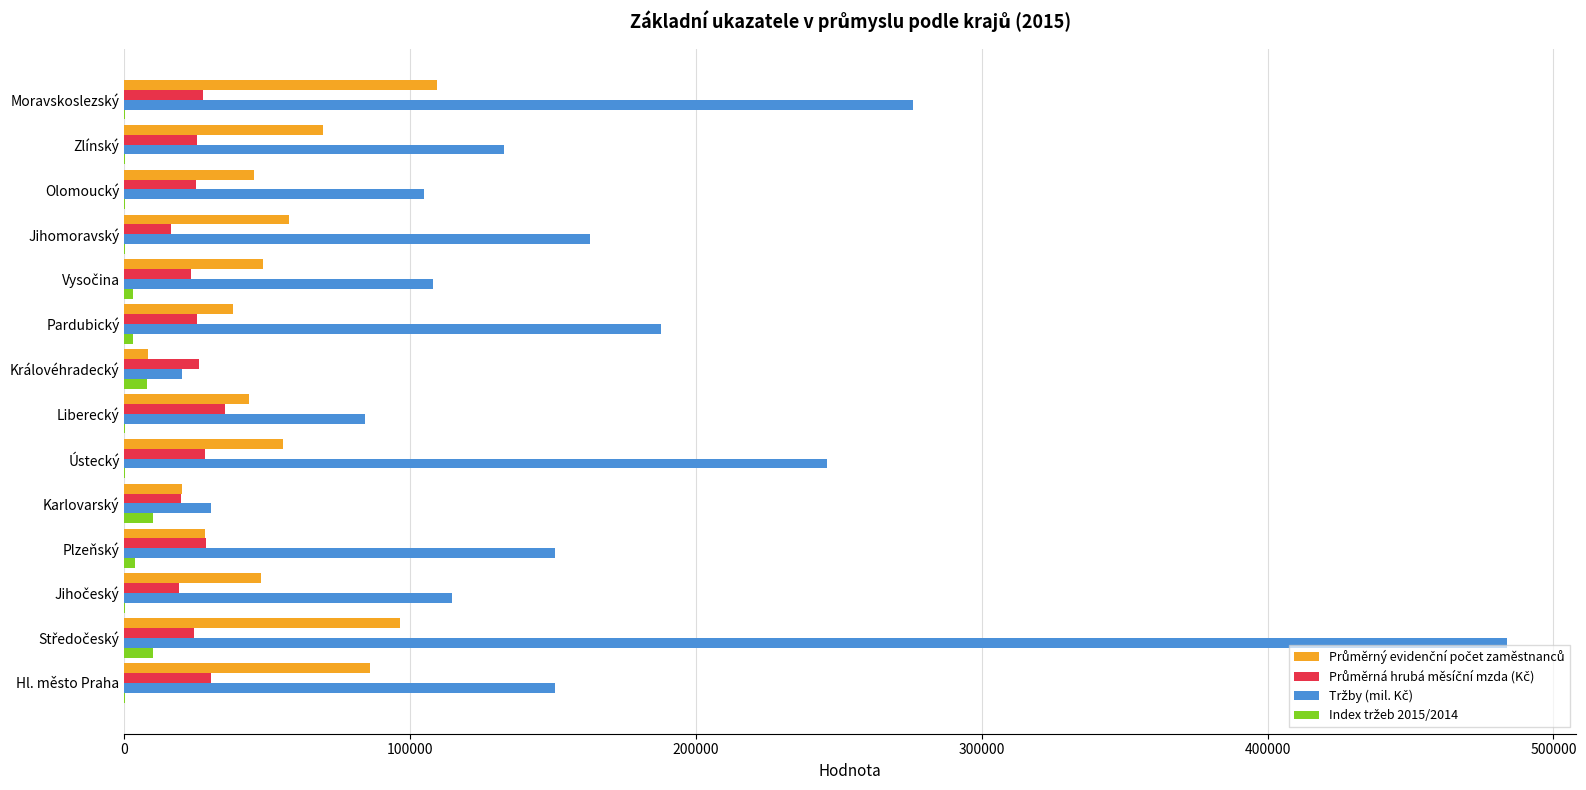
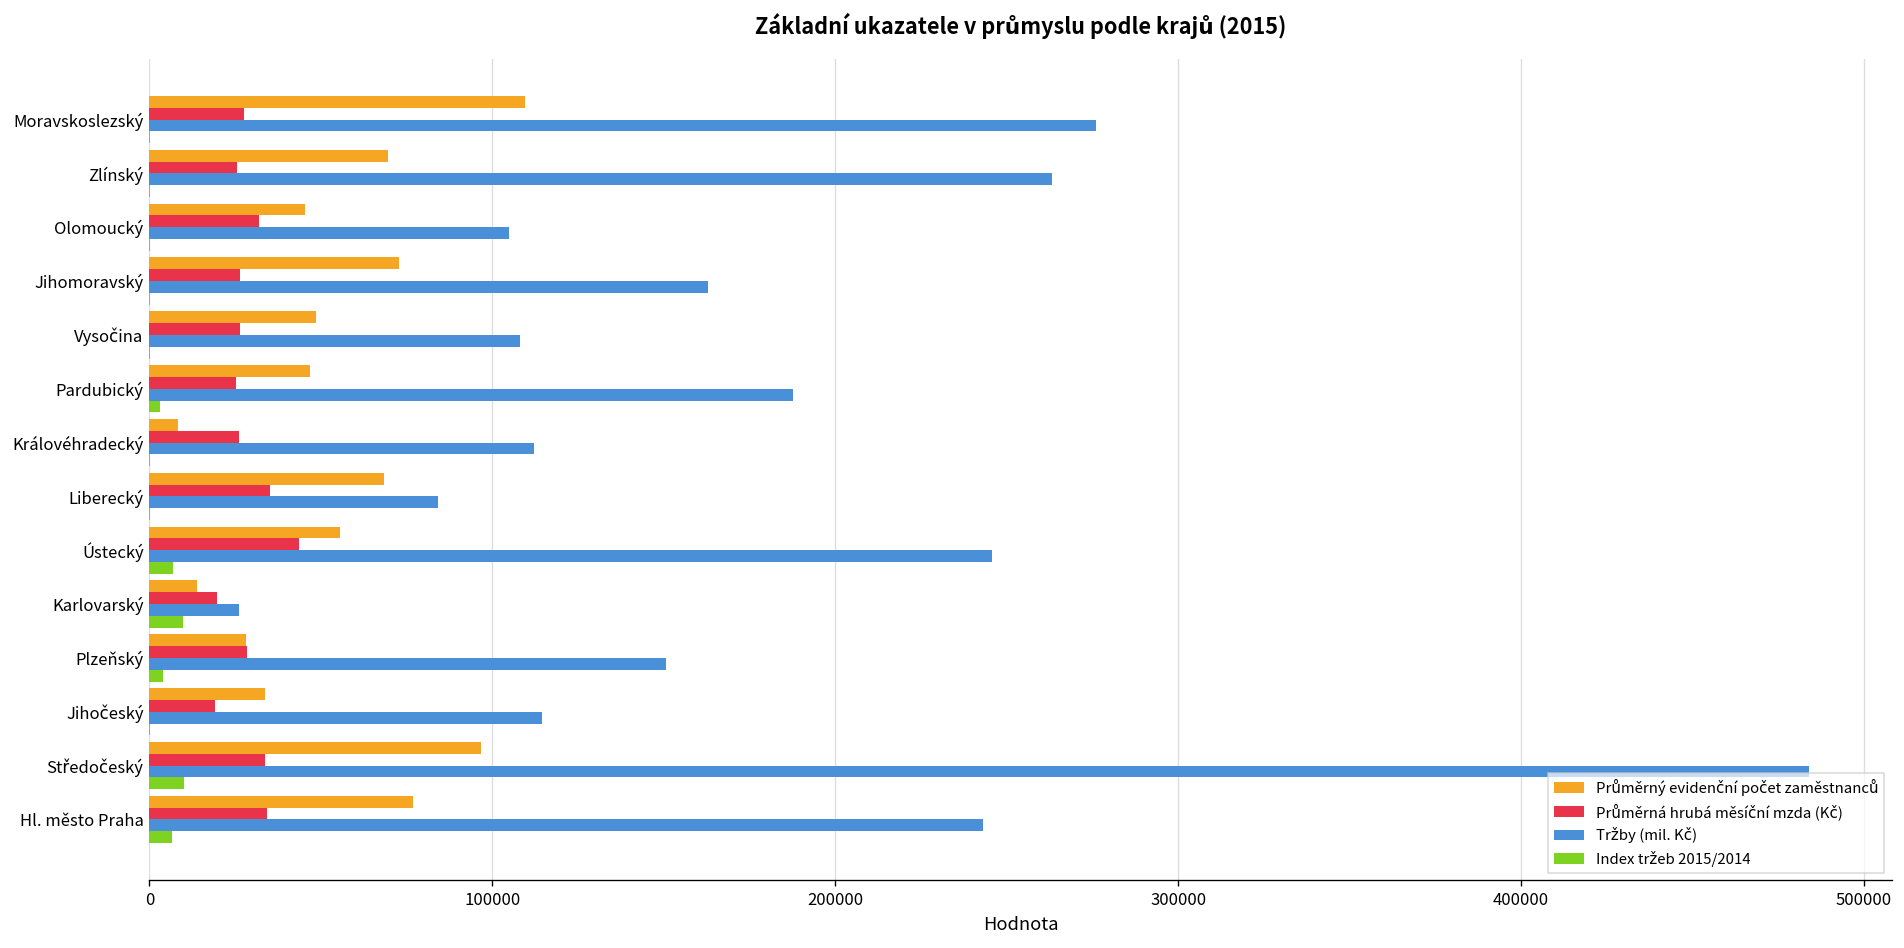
Tržby (mil. Kč), Zlínský: 133000 -> 263000
Průměrná hrubá měsíční mzda (Kč), Olomoucký: 25000 -> 32000
Průměrný evidenční počet zaměstnanců, Jihomoravský: 58000 -> 73000
Průměrná hrubá měsíční mzda (Kč), Jihomoravský: 16000 -> 26000
Průměrná hrubá měsíční mzda (Kč), Vysočina: 23000 -> 26000
Index tržeb 2015/2014, Vysočina: 3000 -> 0
Průměrný evidenční počet zaměstnanců, Pardubický: 38000 -> 47000
Tržby (mil. Kč), Královéhradecký: 20000 -> 112000
Index tržeb 2015/2014, Královéhradecký: 8000 -> 0
Průměrný evidenční počet zaměstnanců, Liberecký: 43000 -> 68000
Průměrná hrubá měsíční mzda (Kč), Ústecký: 28000 -> 44000
Index tržeb 2015/2014, Ústecký: 0 -> 7000
Průměrný evidenční počet zaměstnanců, Karlovarský: 20000 -> 14000
Tržby (mil. Kč), Karlovarský: 30000 -> 26000
Průměrný evidenční počet zaměstnanců, Jihočeský: 48000 -> 34000
Průměrná hrubá měsíční mzda (Kč), Středočeský: 24000 -> 34000
Průměrný evidenční počet zaměstnanců, Hl. město Praha: 86000 -> 77000
Průměrná hrubá měsíční mzda (Kč), Hl. město Praha: 30000 -> 34000
Tržby (mil. Kč), Hl. město Praha: 151000 -> 243000
Index tržeb 2015/2014, Hl. město Praha: 0 -> 7000
